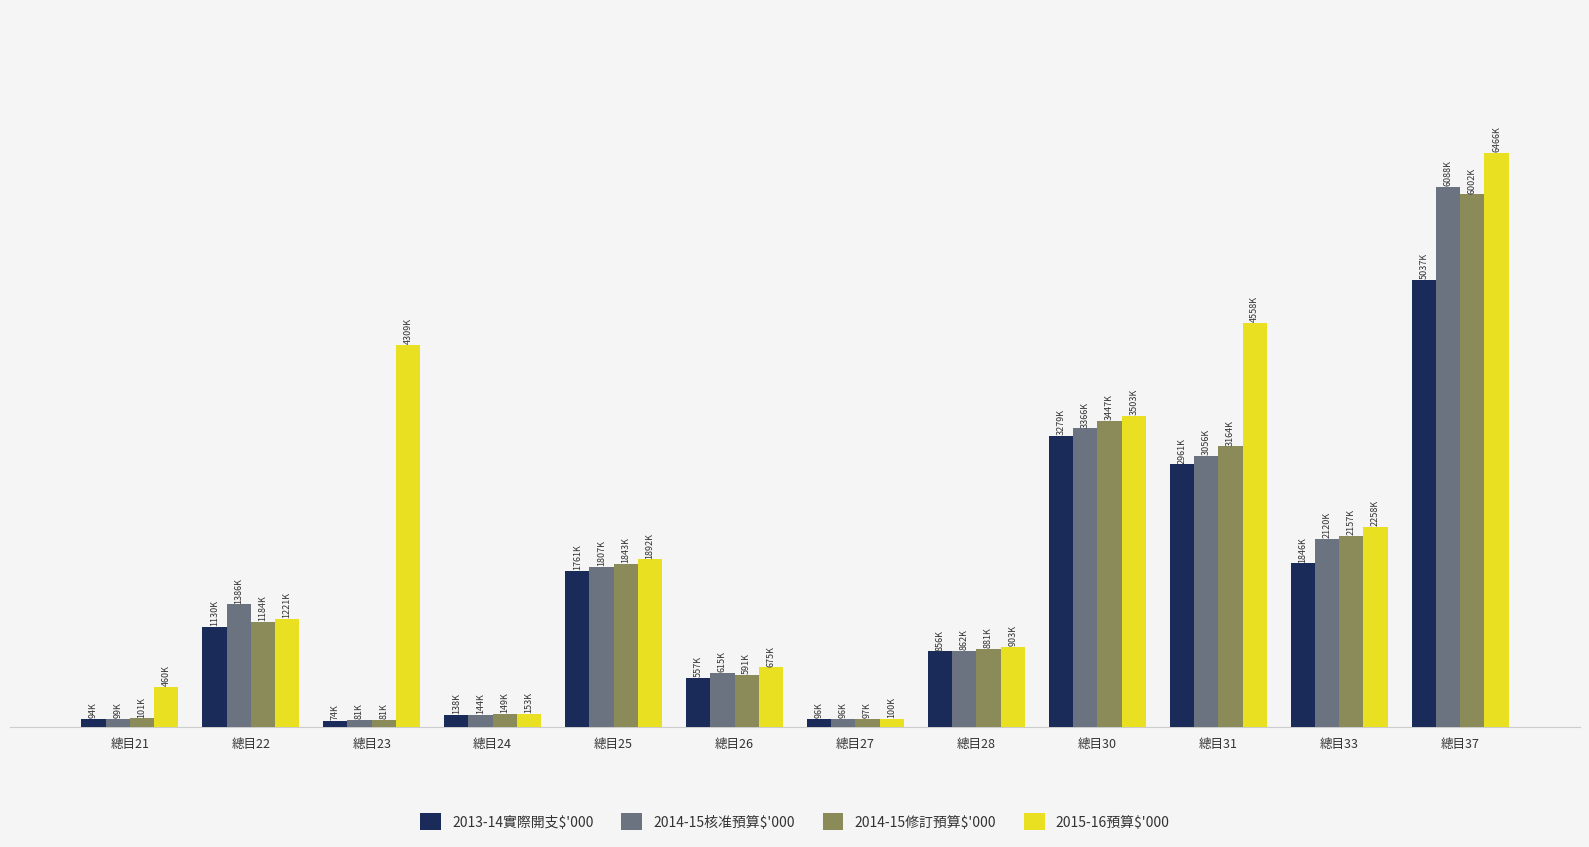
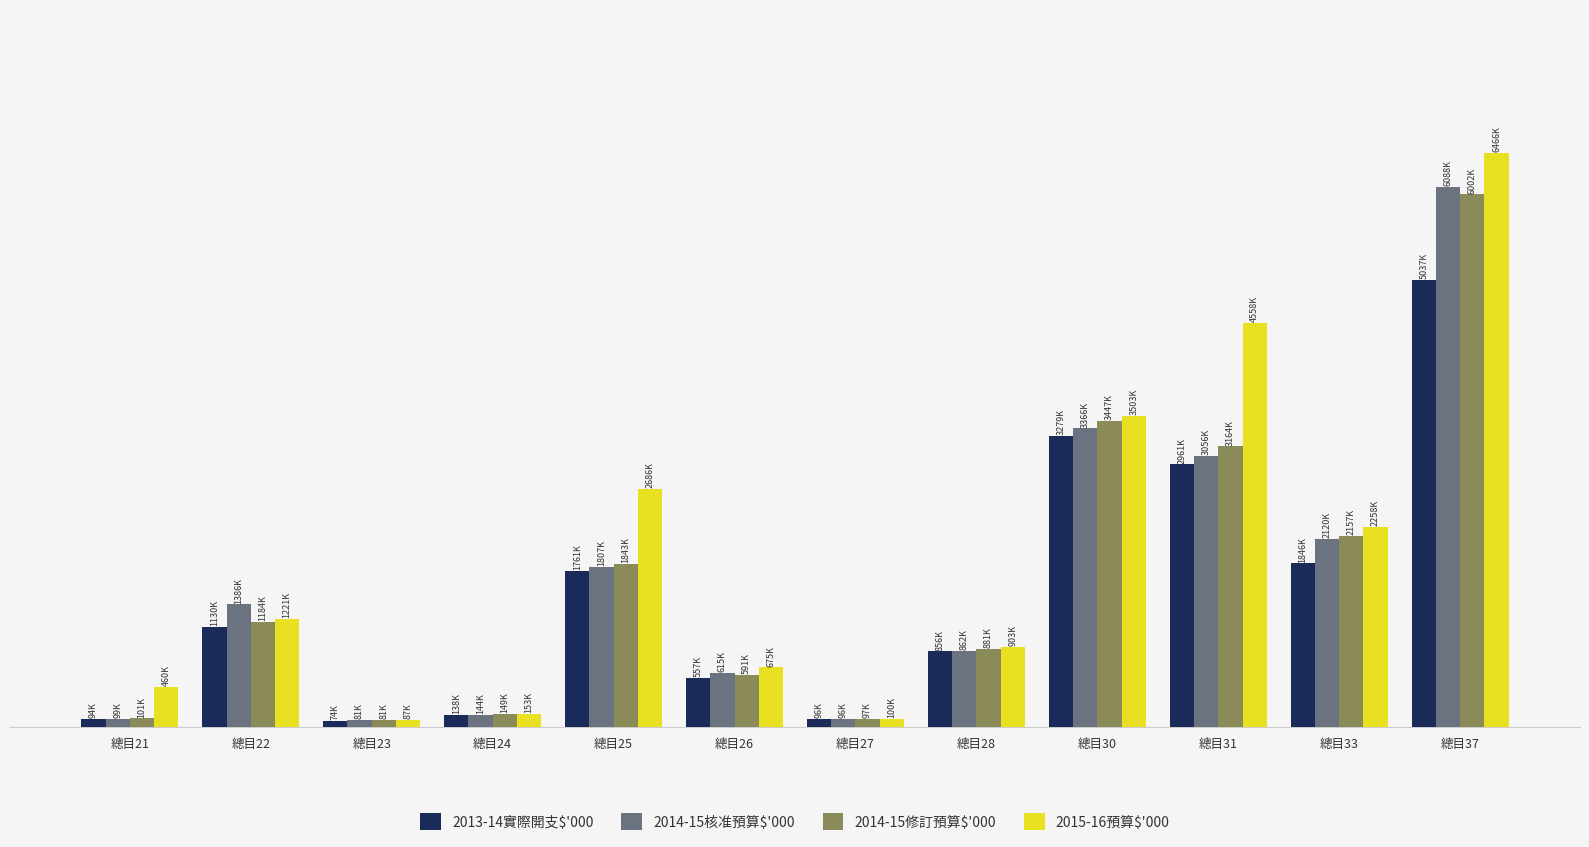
2015-16預算$'000, 總目23: 4309K -> 87K
2015-16預算$'000, 總目25: 1892K -> 2686K
